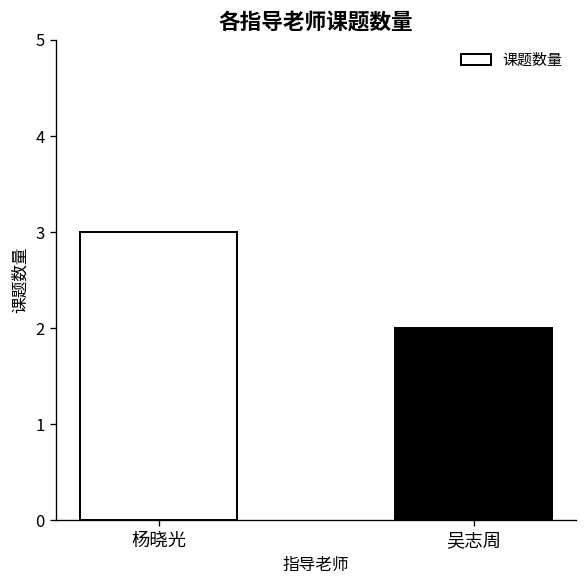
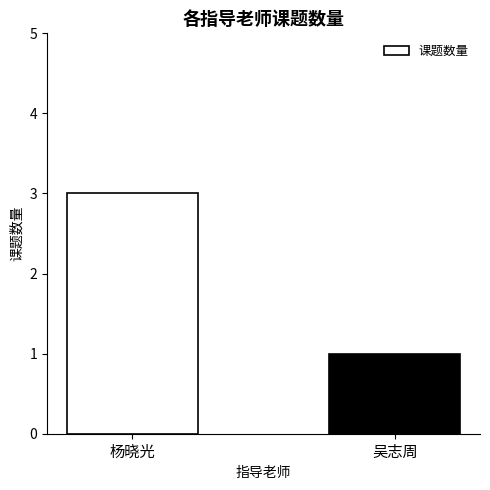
吴志周: 2 -> 1
